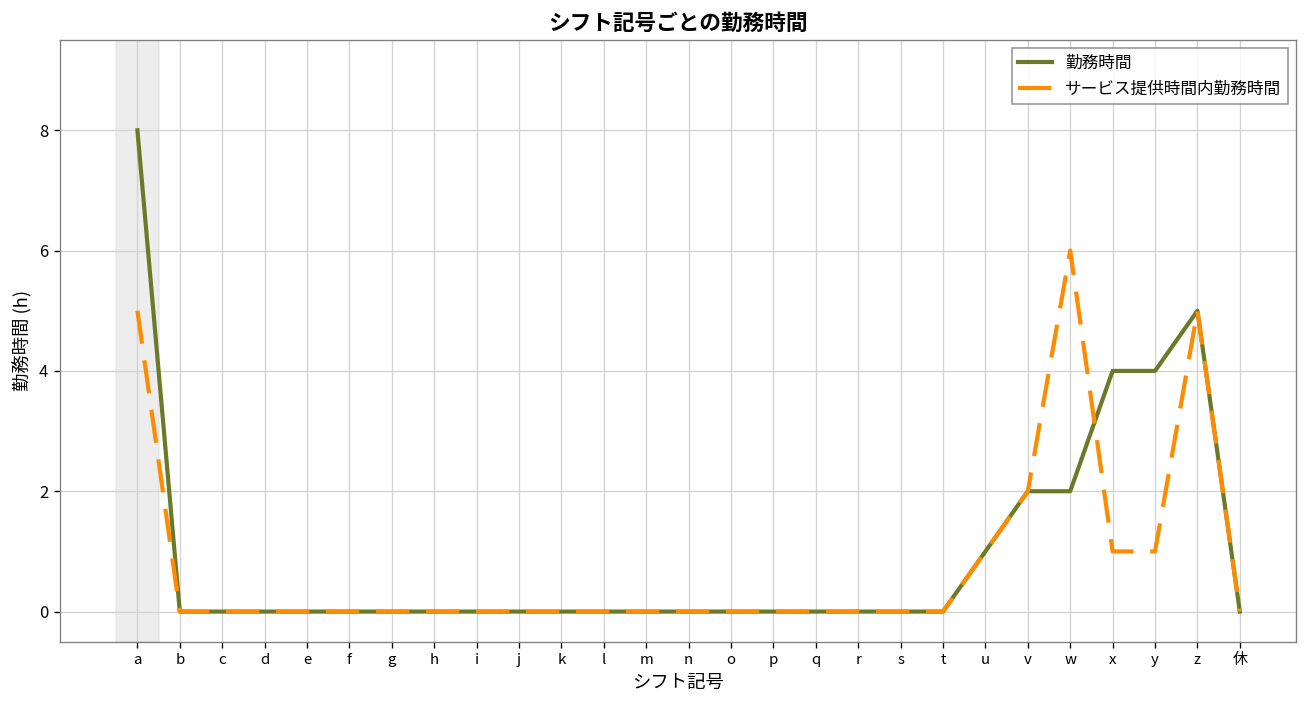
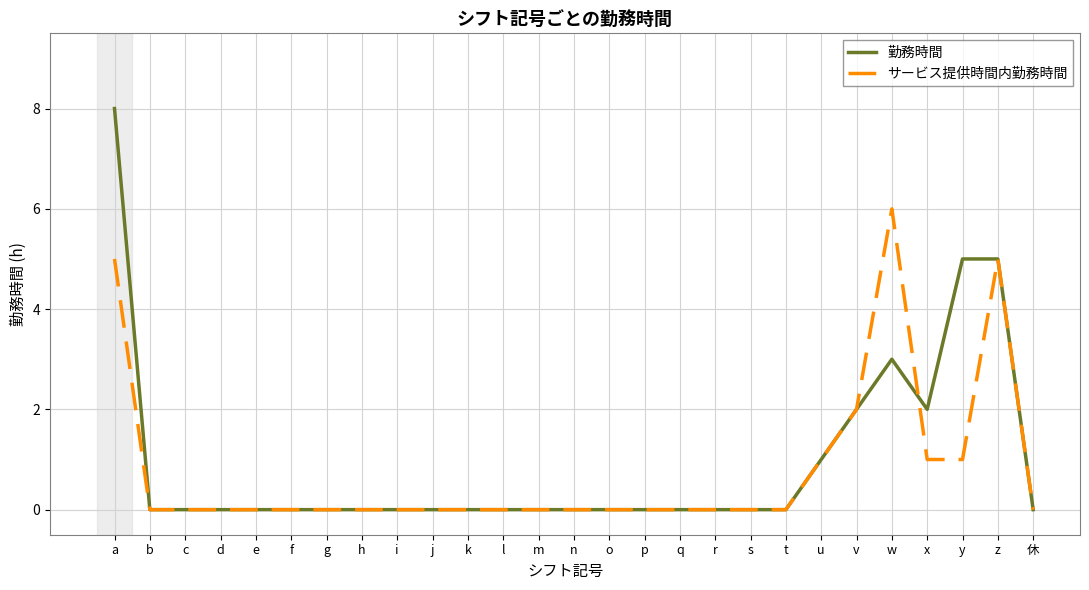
勤務時間, w: 2 -> 3
勤務時間, x: 4 -> 2
勤務時間, y: 4 -> 5
